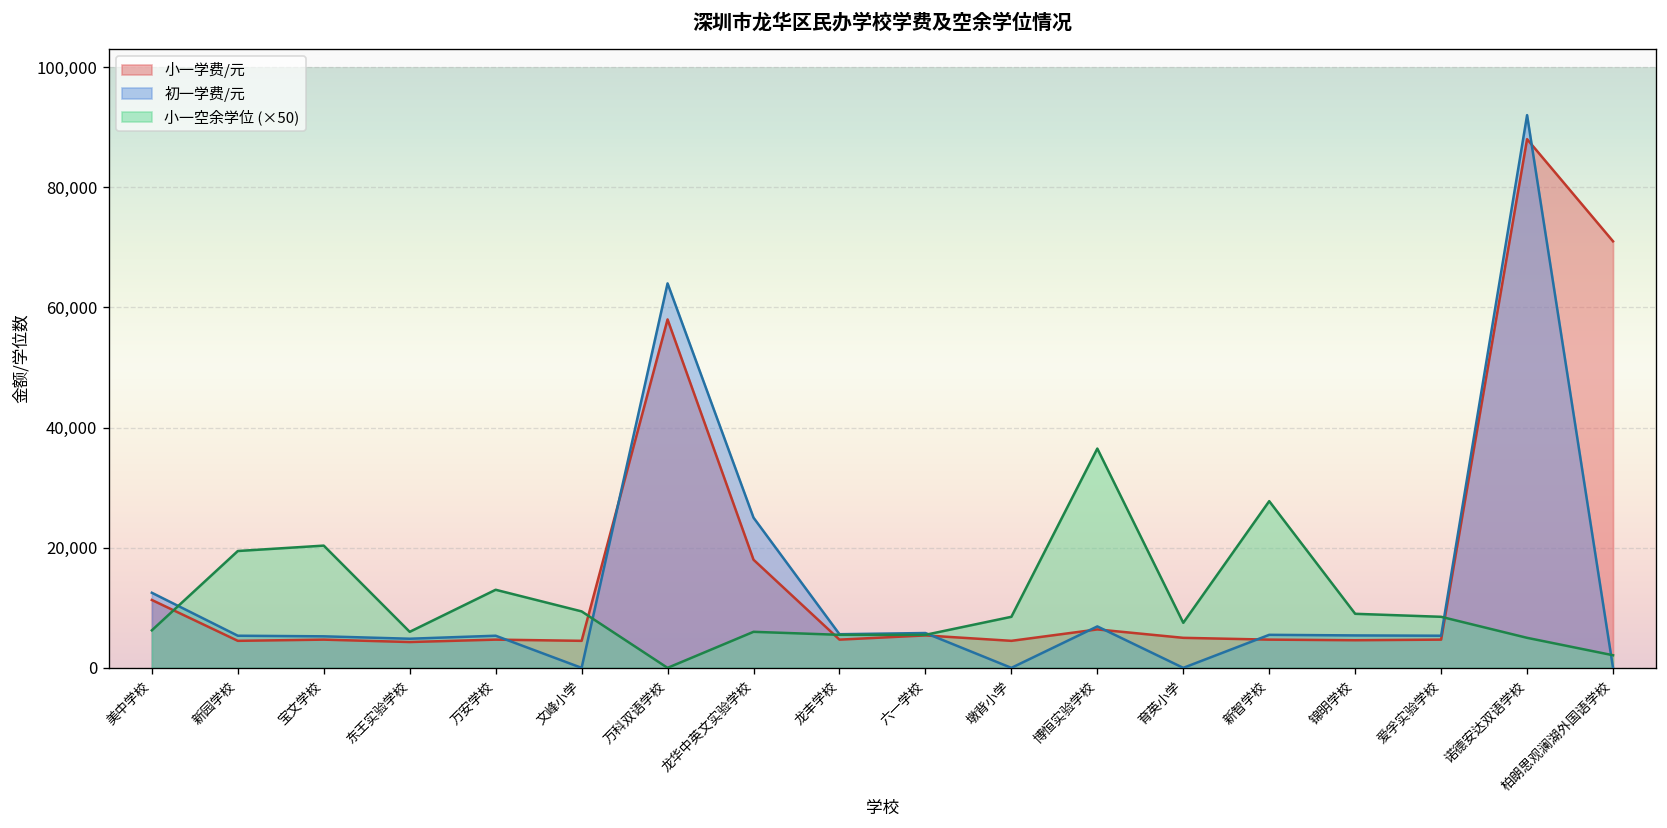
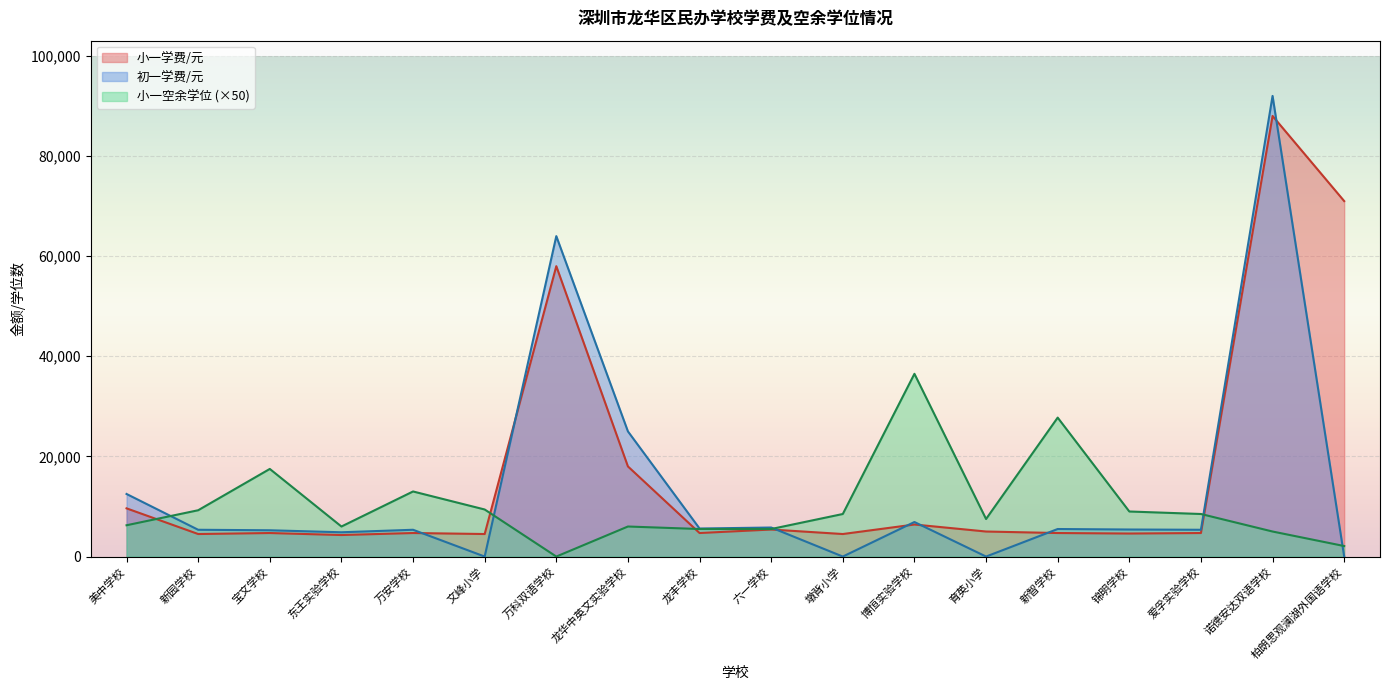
小一学费/元, 美中学校: 11,000 -> 10,000
小一空余学位 (×50), 新园学校: 19,000 -> 9,000
小一空余学位 (×50), 宝文学校: 20,000 -> 18,000
